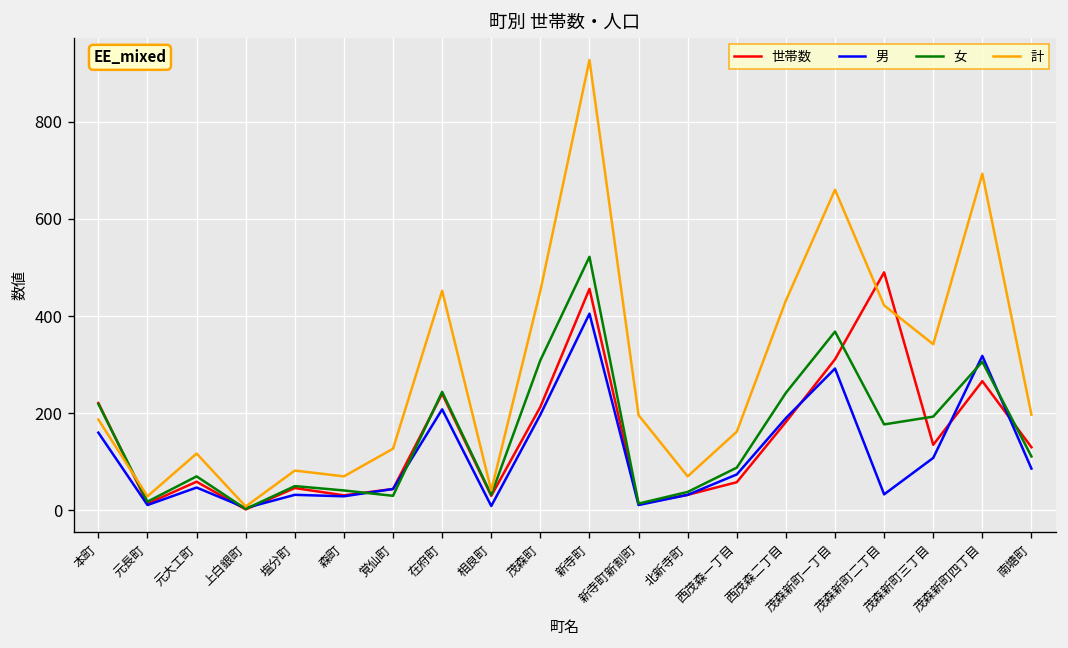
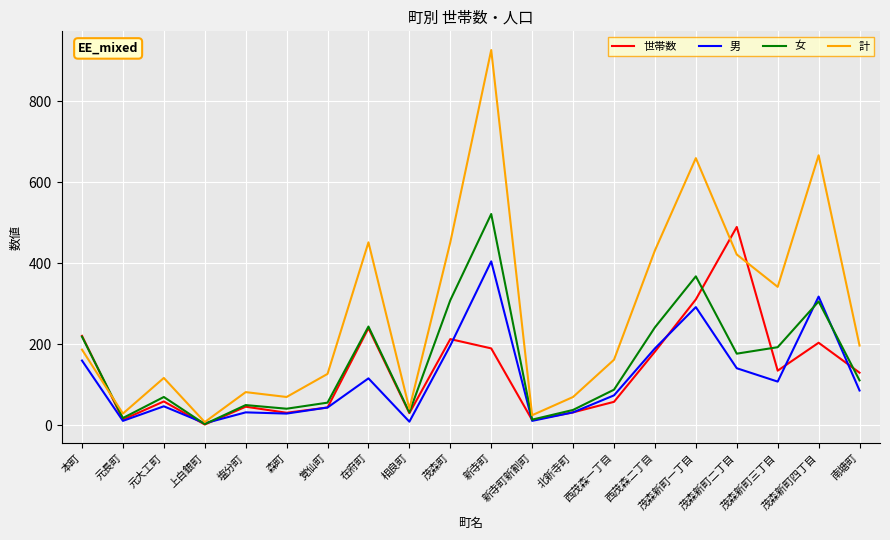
女, 覚仙町: 30 -> 60
男, 在府町: 210 -> 120
世帯数, 新寺町: 460 -> 190
計, 新寺町新割町: 200 -> 30
男, 茂森新町二丁目: 30 -> 140
世帯数, 茂森新町四丁目: 270 -> 200
計, 茂森新町四丁目: 690 -> 670
